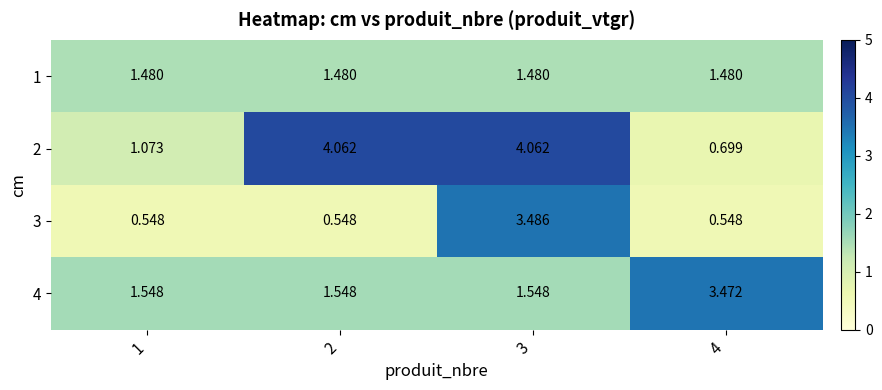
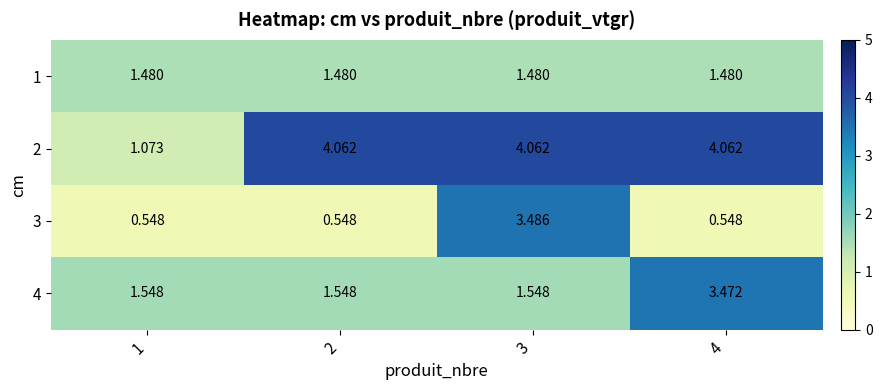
2, 4: 0.699 -> 4.062
